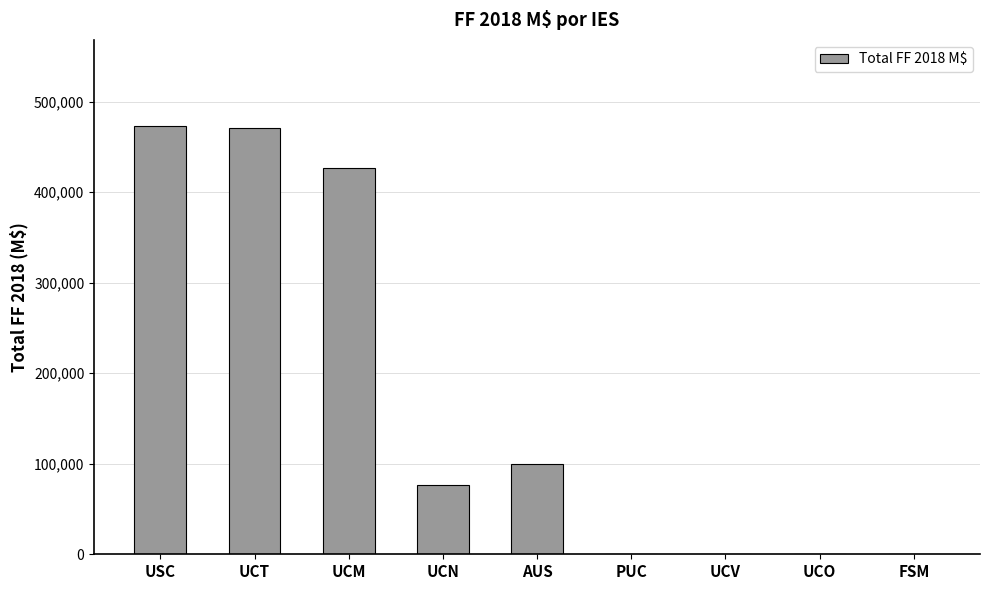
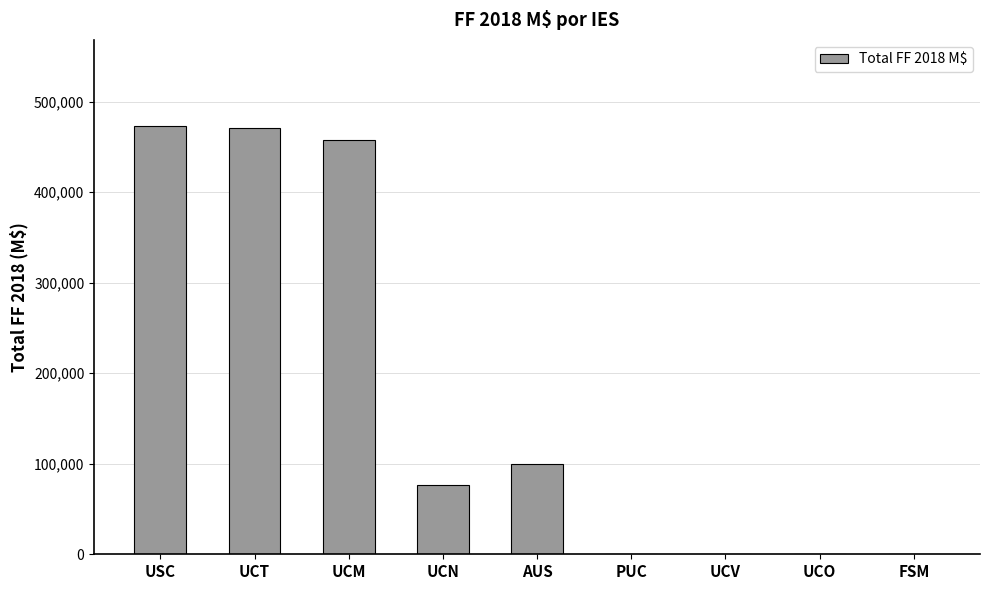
UCM: 430,000 -> 460,000
